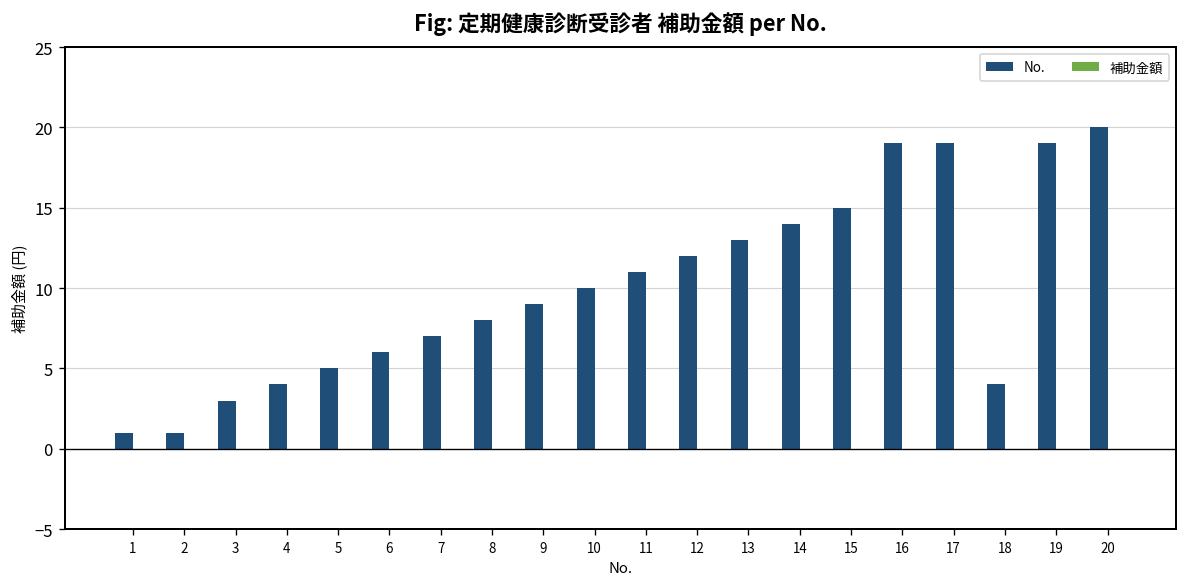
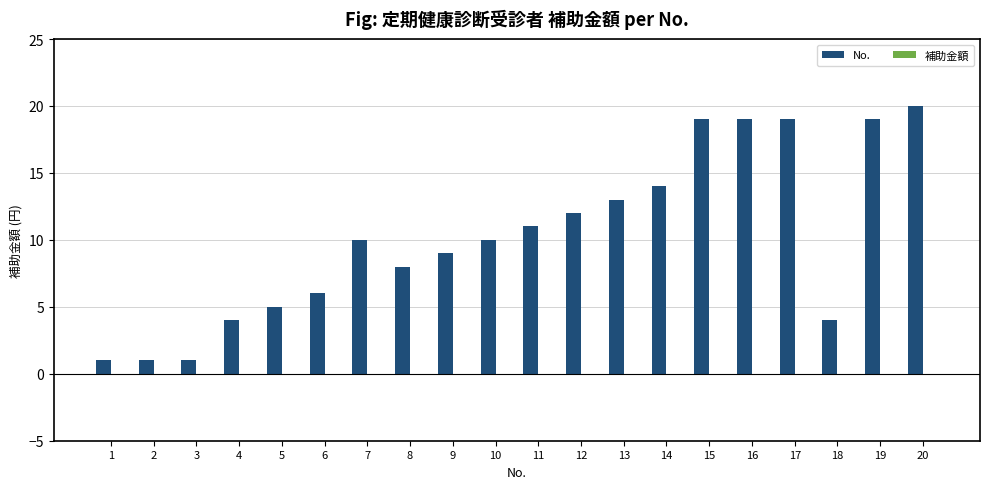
No., 3: 3 -> 1
No., 7: 7 -> 10
No., 15: 15 -> 19
